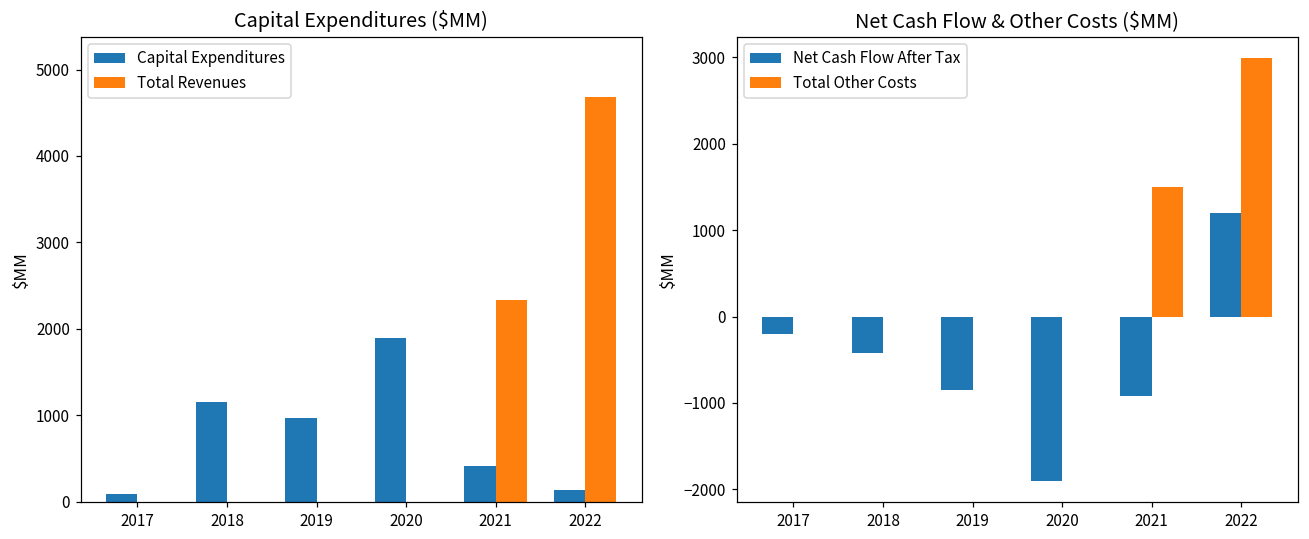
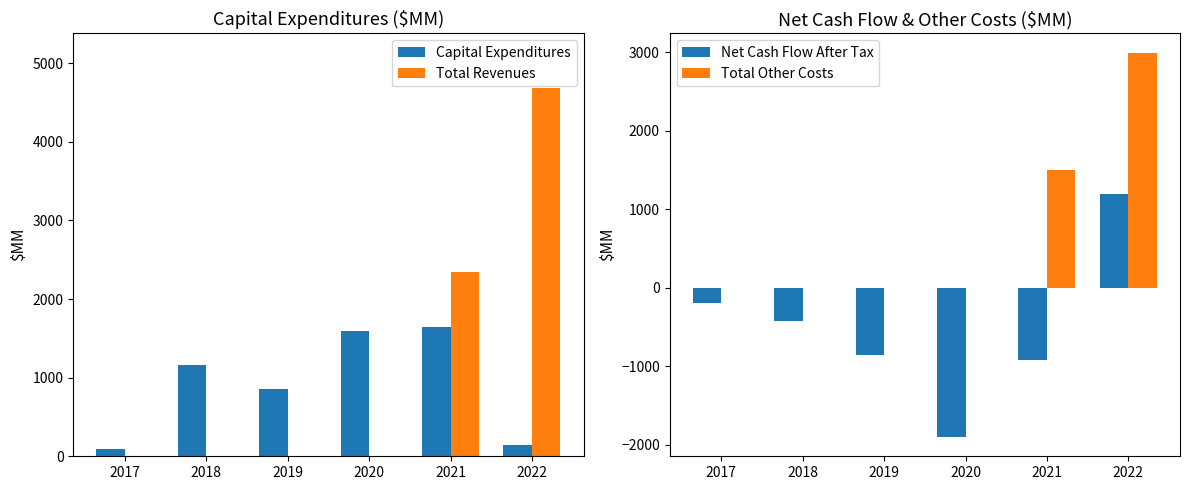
Capital Expenditures ($MM), Capital Expenditures, 2019: 1000 -> 900
Capital Expenditures ($MM), Capital Expenditures, 2020: 1900 -> 1600
Capital Expenditures ($MM), Capital Expenditures, 2021: 400 -> 1700
